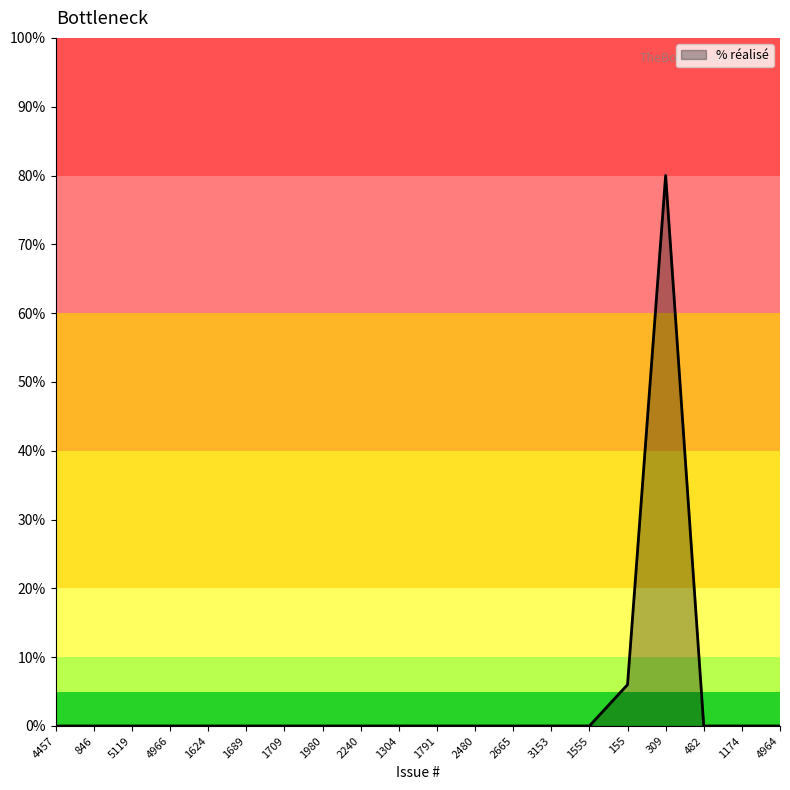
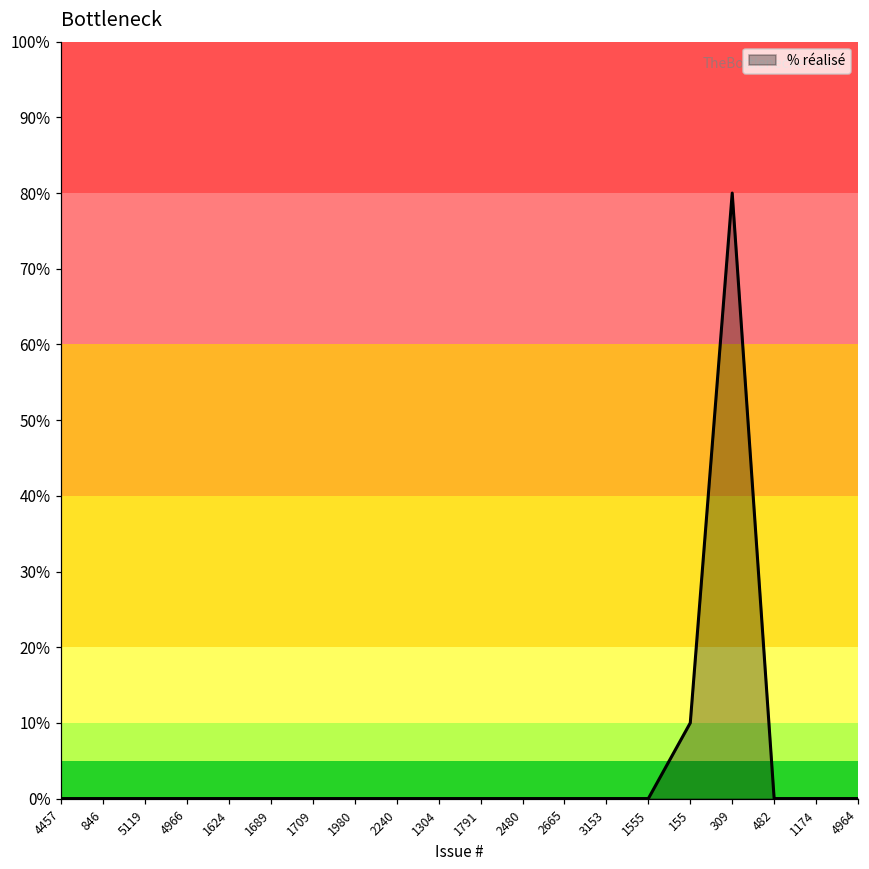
155: 6% -> 10%
